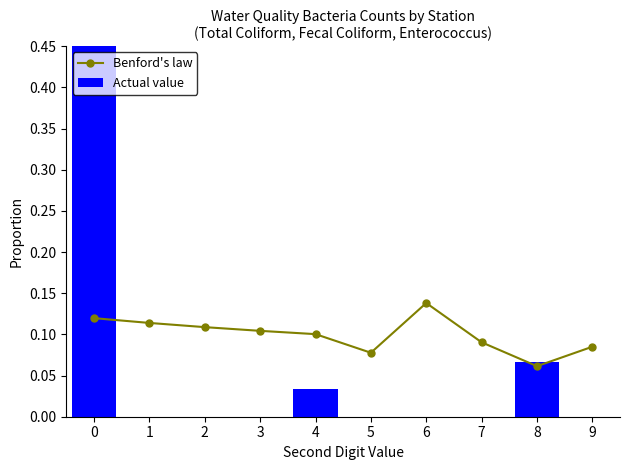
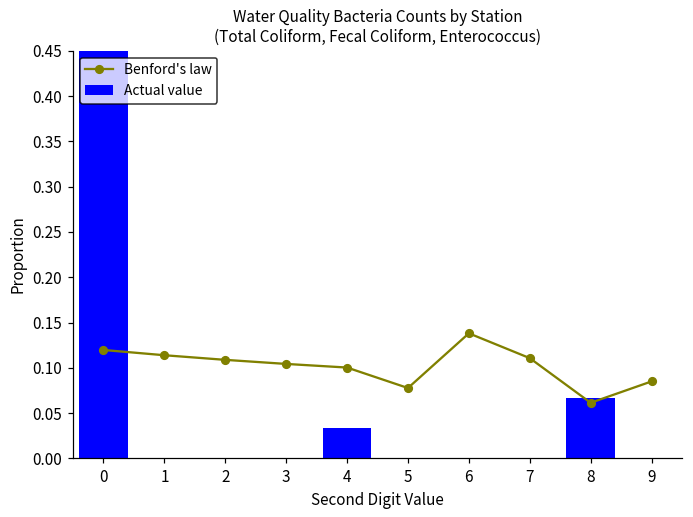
Benford's law, 7: 0.09 -> 0.11
